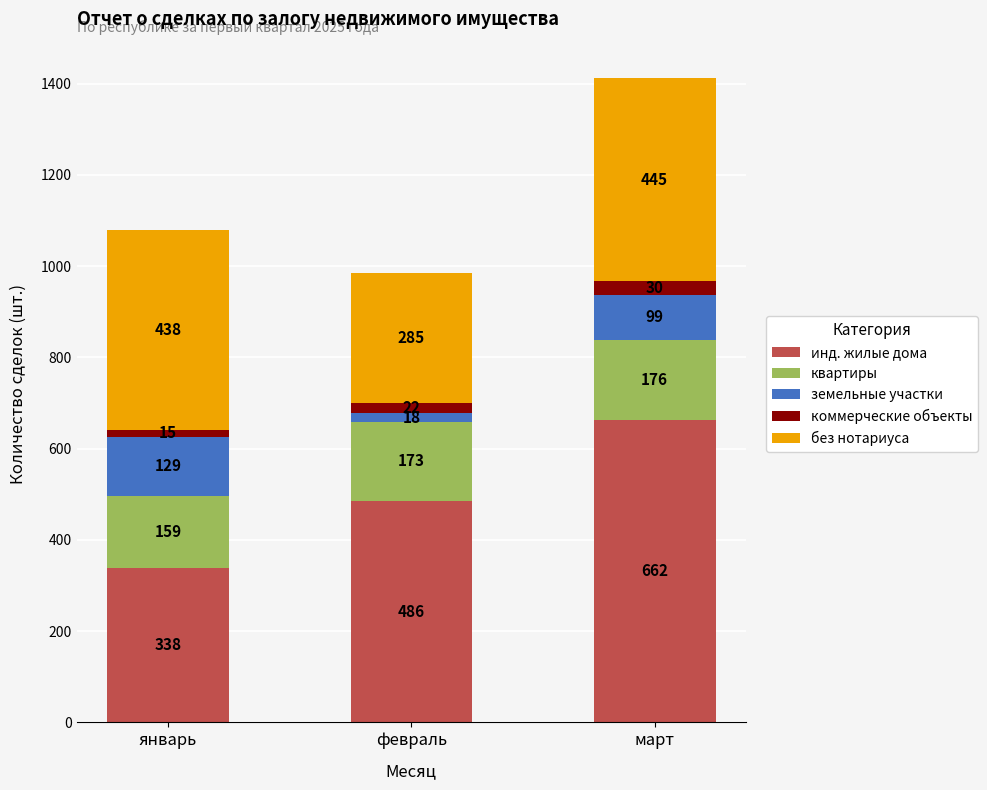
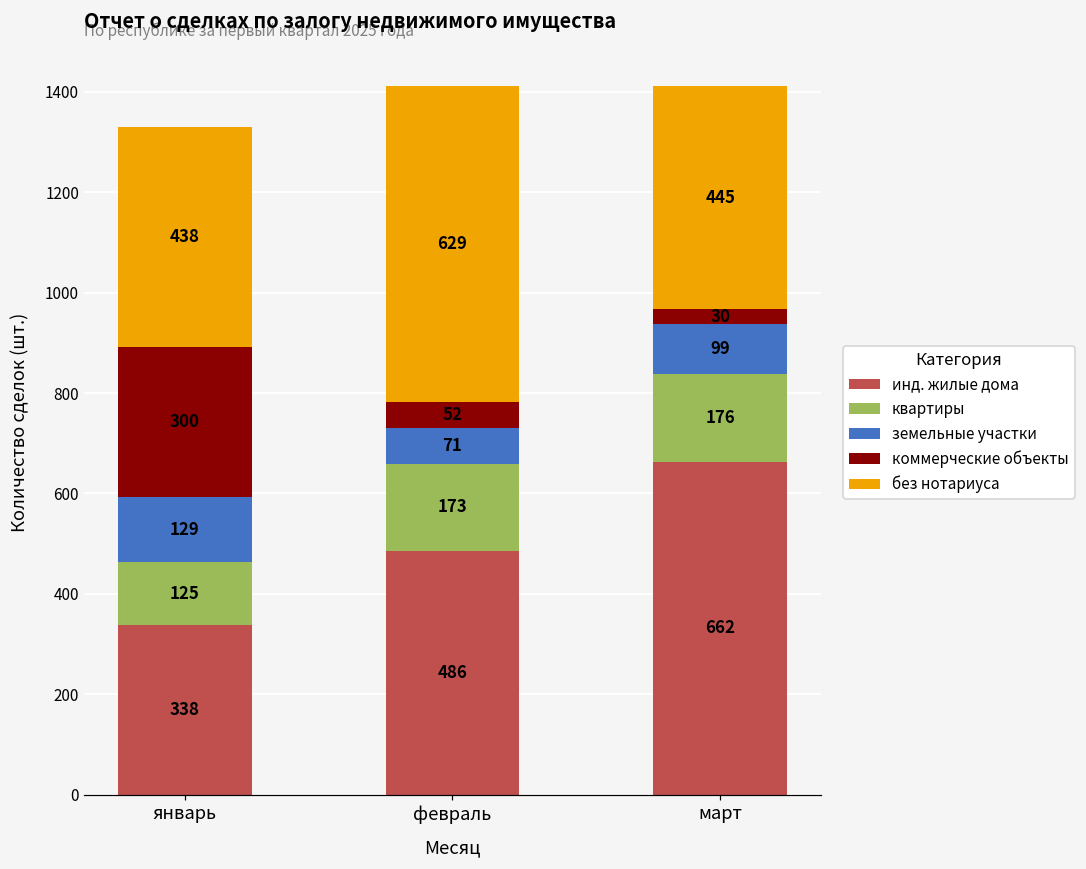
квартиры, январь: 159 -> 125
коммерческие объекты, январь: 15 -> 300
земельные участки, февраль: 18 -> 71
коммерческие объекты, февраль: 22 -> 52
без нотариуса, февраль: 285 -> 629
